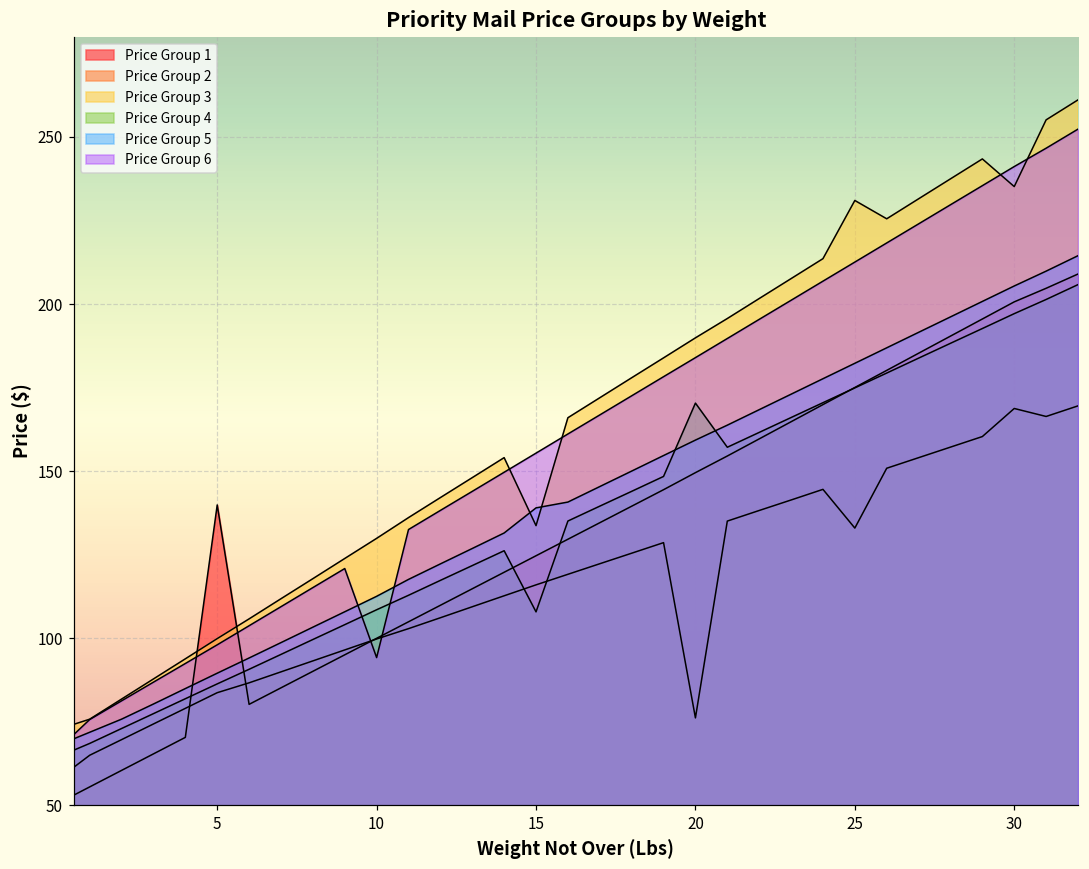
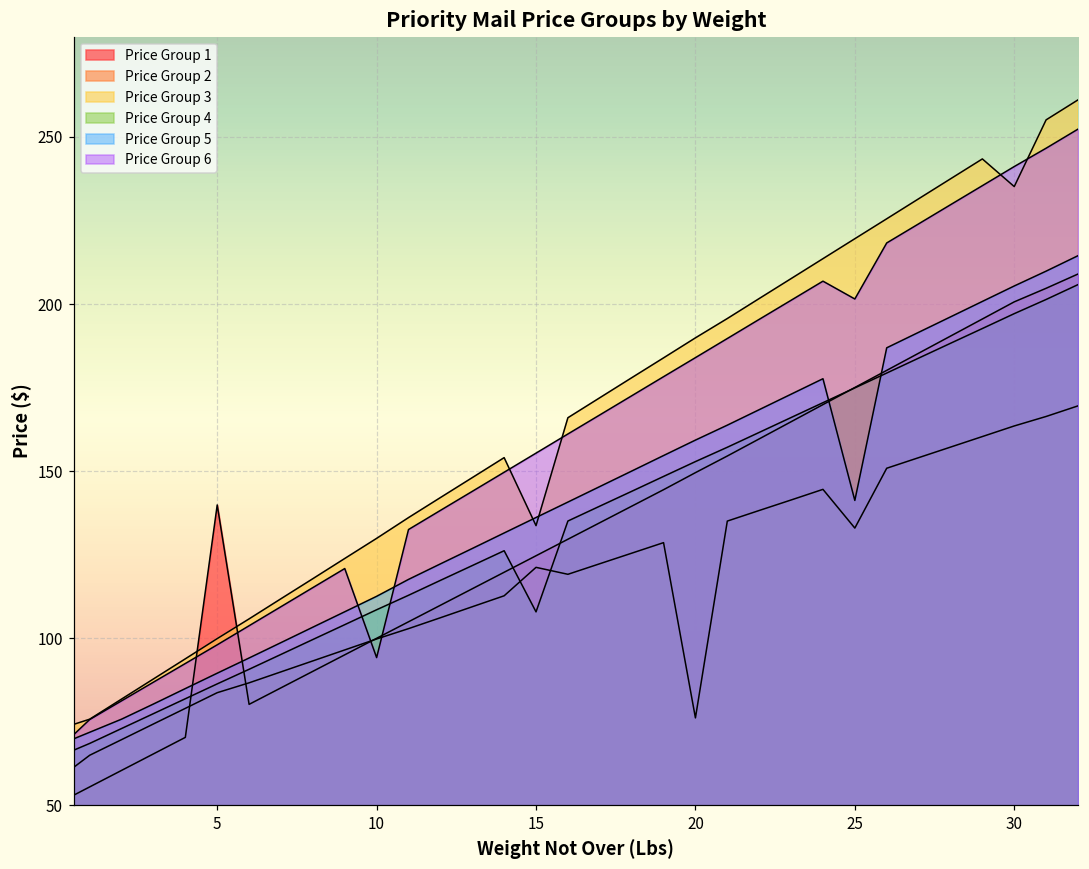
Price Group 2, 15: 116 -> 121
Price Group 5, 15: 139 -> 136
Price Group 4, 20: 170 -> 153
Price Group 3, 25: 231 -> 220
Price Group 5, 25: 182 -> 141
Price Group 6, 25: 213 -> 202
Price Group 2, 30: 169 -> 164
